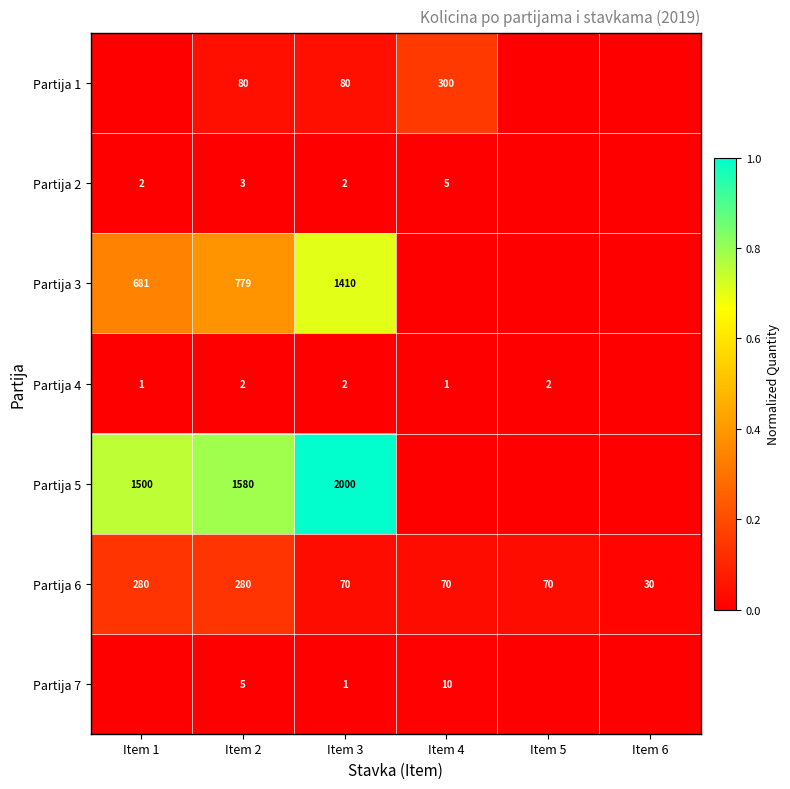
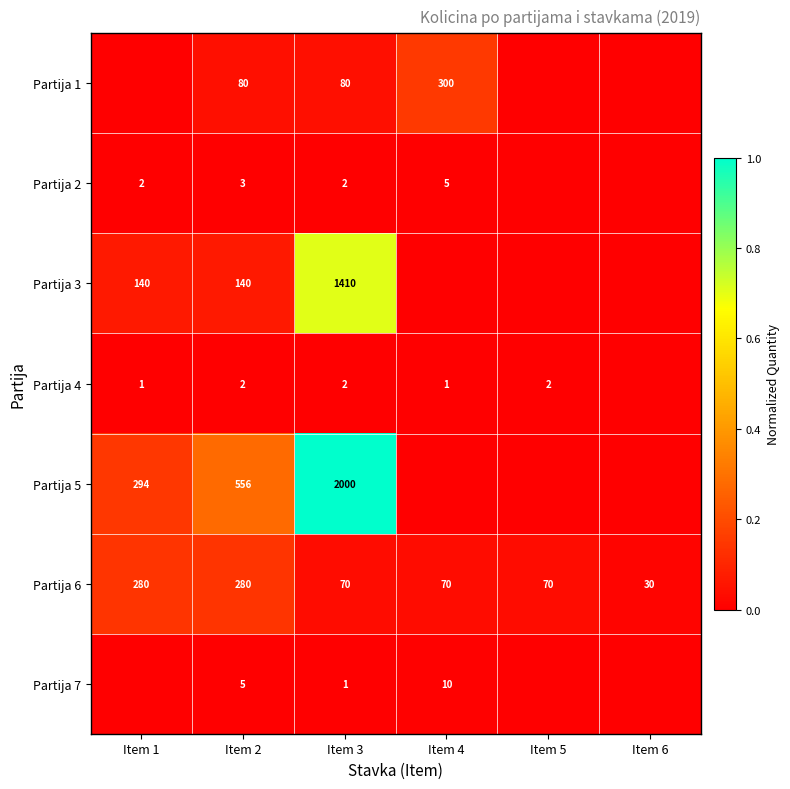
Partija 3, Item 1: 681 -> 140
Partija 3, Item 2: 779 -> 140
Partija 5, Item 1: 1500 -> 294
Partija 5, Item 2: 1580 -> 556
